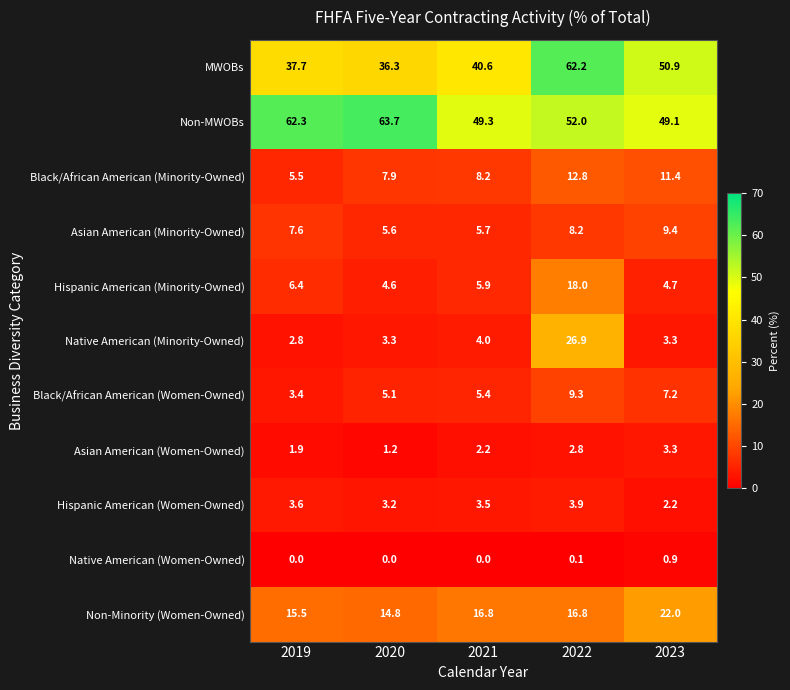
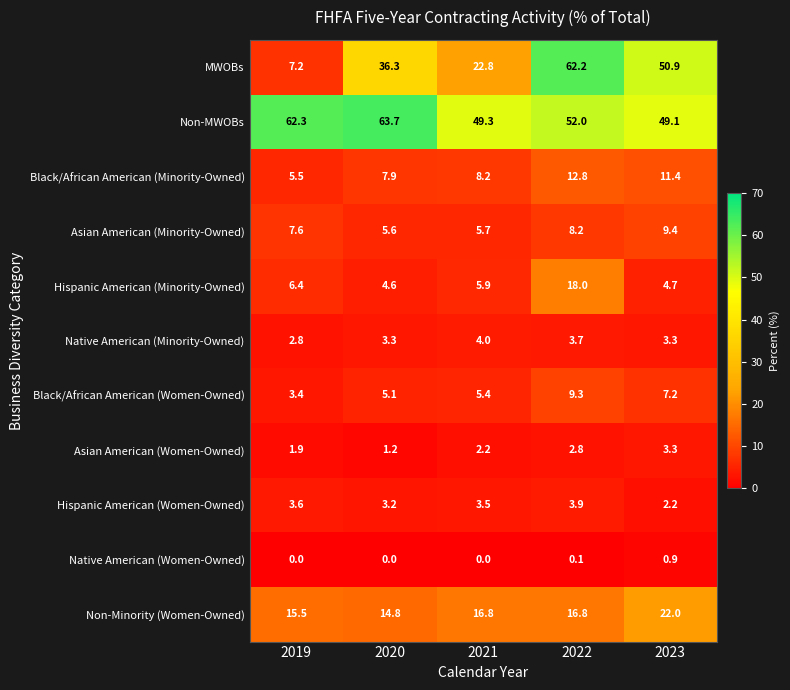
MWOBs, 2019: 37.7 -> 7.2
MWOBs, 2021: 40.6 -> 22.8
Native American (Minority-Owned), 2022: 26.9 -> 3.7
